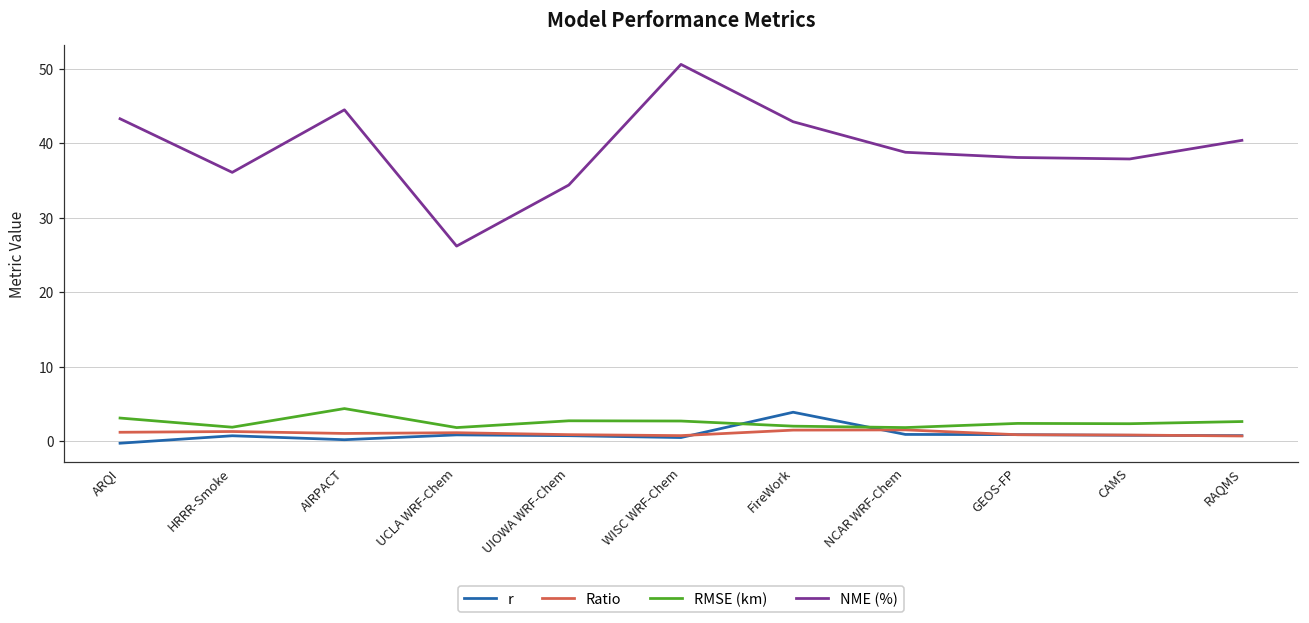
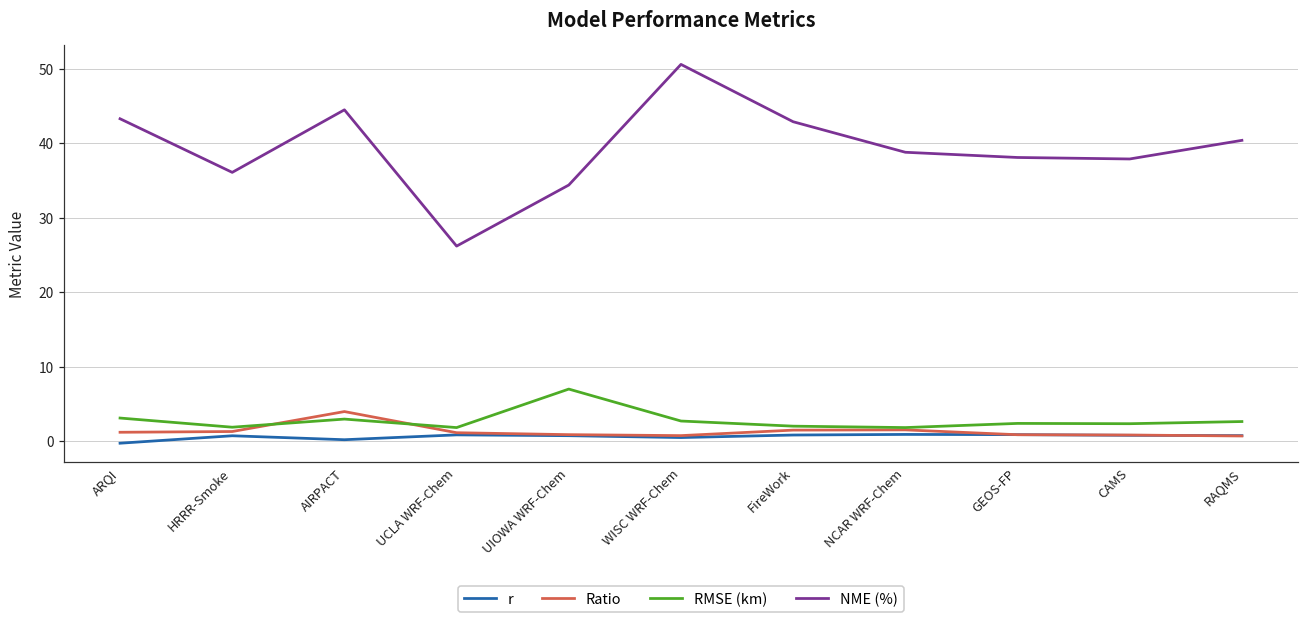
Ratio, AIRPACT: 1 -> 4
RMSE (km), AIRPACT: 4 -> 3
RMSE (km), UIOWA WRF-Chem: 3 -> 7
r, FireWork: 4 -> 1
